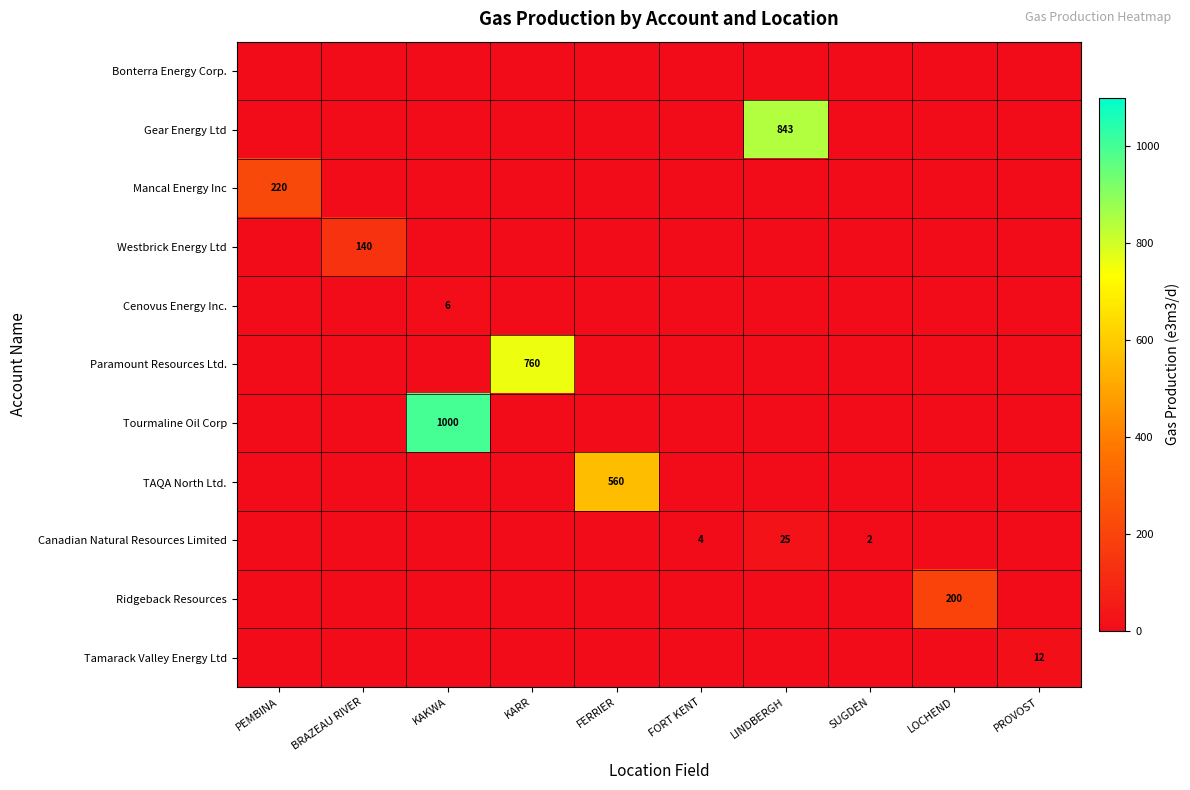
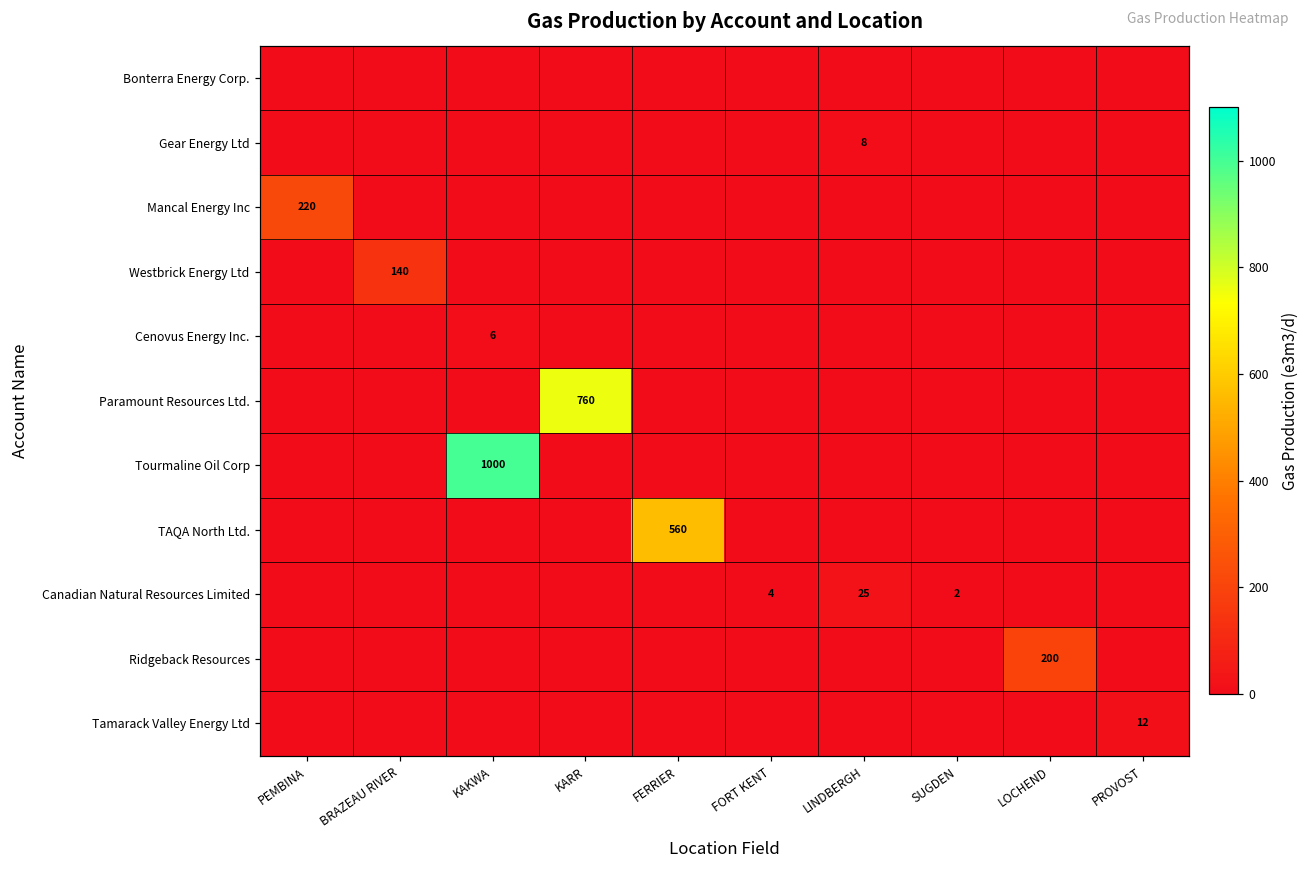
Gear Energy Ltd, LINDBERGH: 843 -> 8
